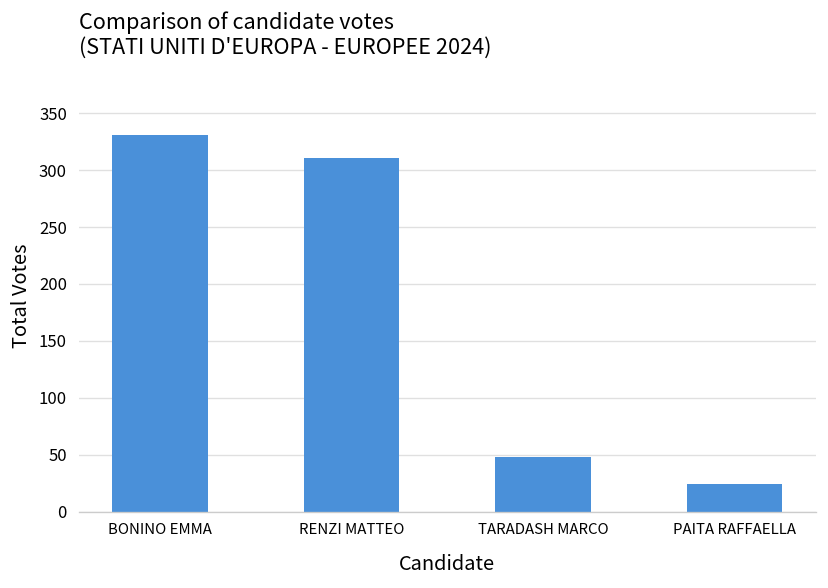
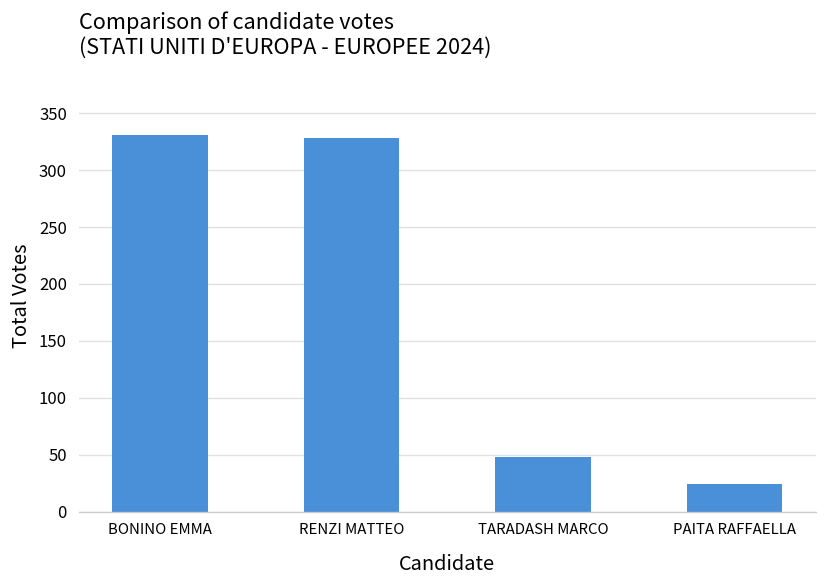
RENZI MATTEO: 310 -> 330
